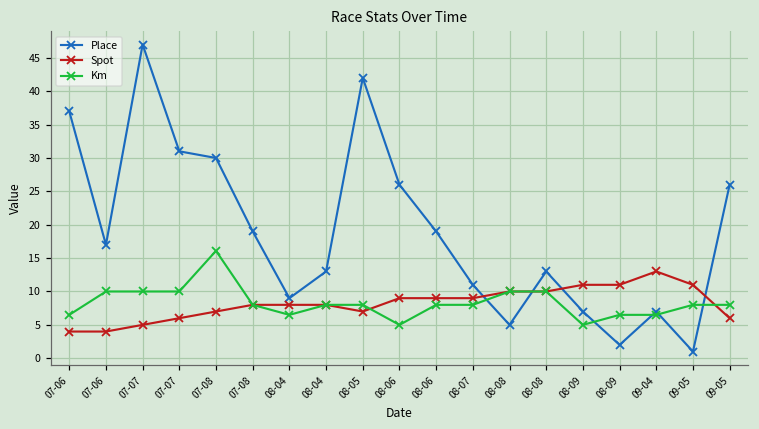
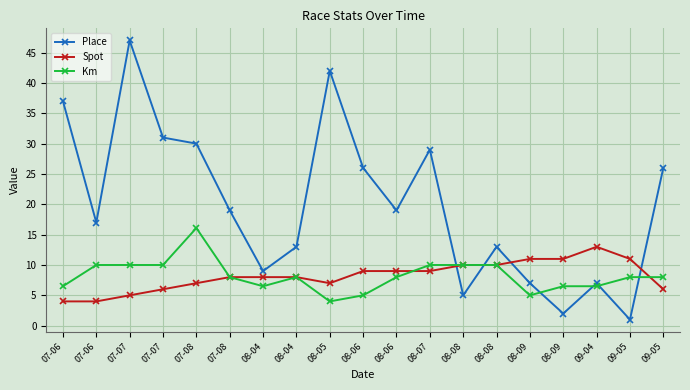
Km, 08-05: 8 -> 4
Place, 08-07: 11 -> 29
Km, 08-07: 8 -> 10
